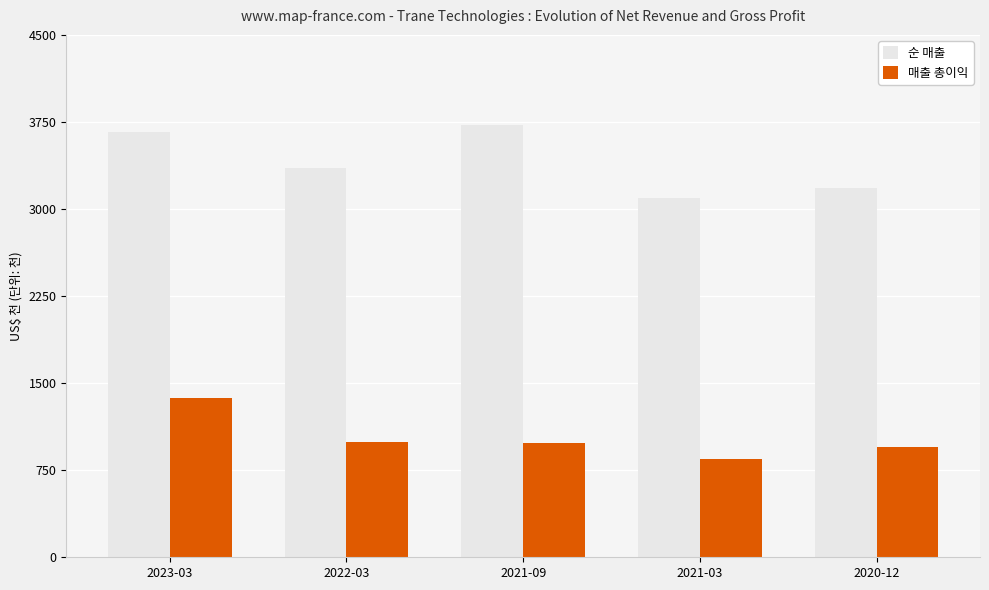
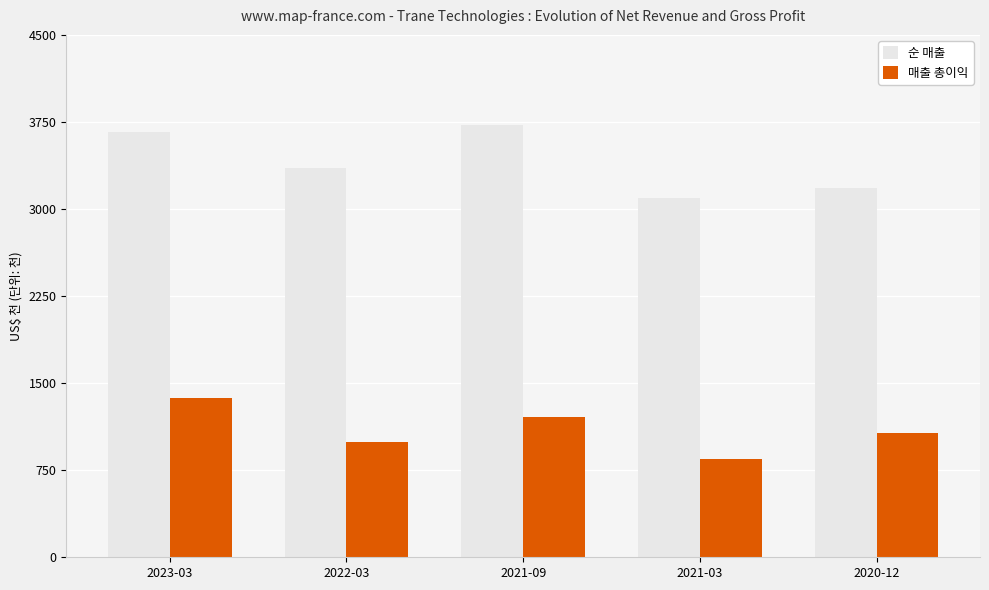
매출 총이익, 2021-09: 980 -> 1200
매출 총이익, 2020-12: 950 -> 1070
